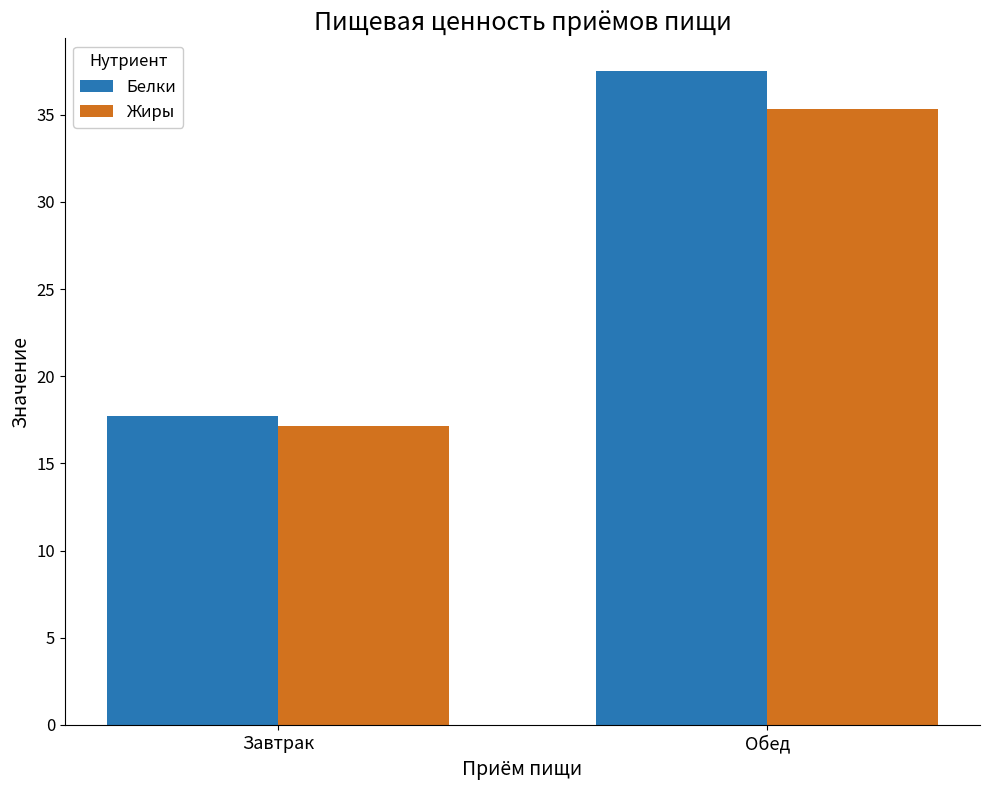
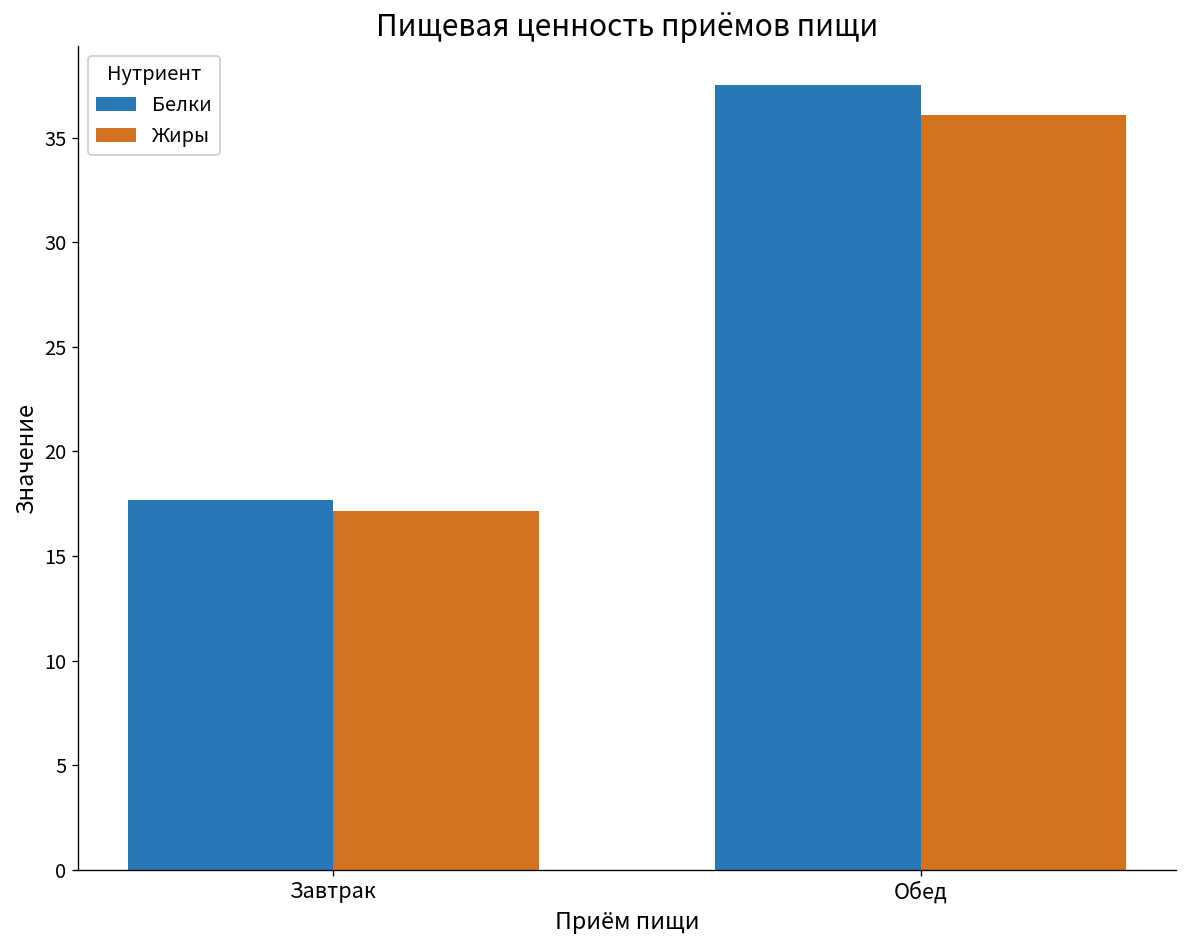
Жиры, Обед: 35.4 -> 36.1
